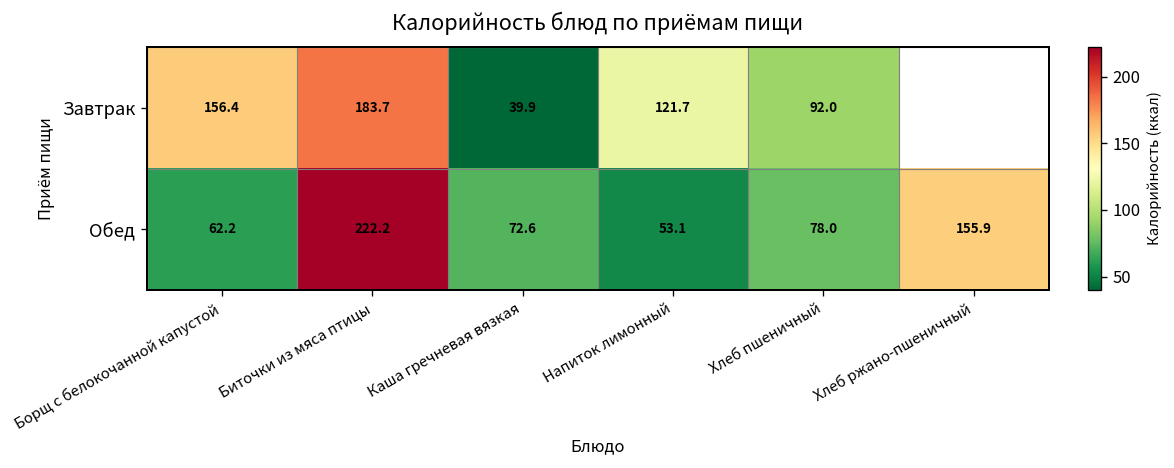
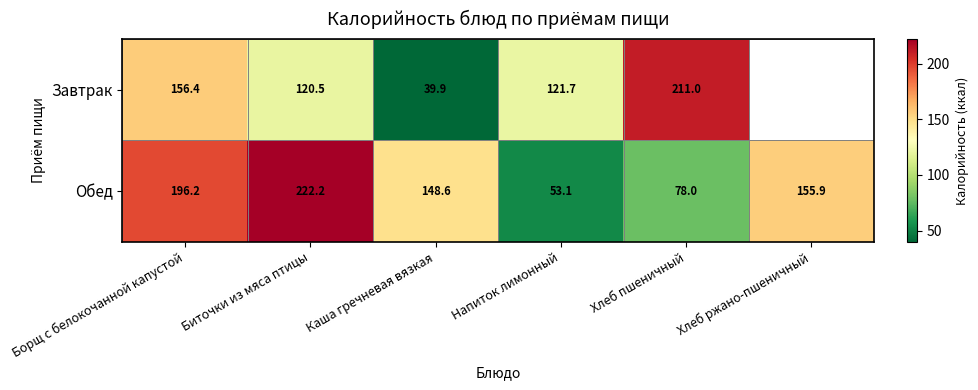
Завтрак, Биточки из мяса птицы: 183.7 -> 120.5
Завтрак, Хлеб пшеничный: 92.0 -> 211.0
Обед, Борщ с белокочанной капустой: 62.2 -> 196.2
Обед, Каша гречневая вязкая: 72.6 -> 148.6
